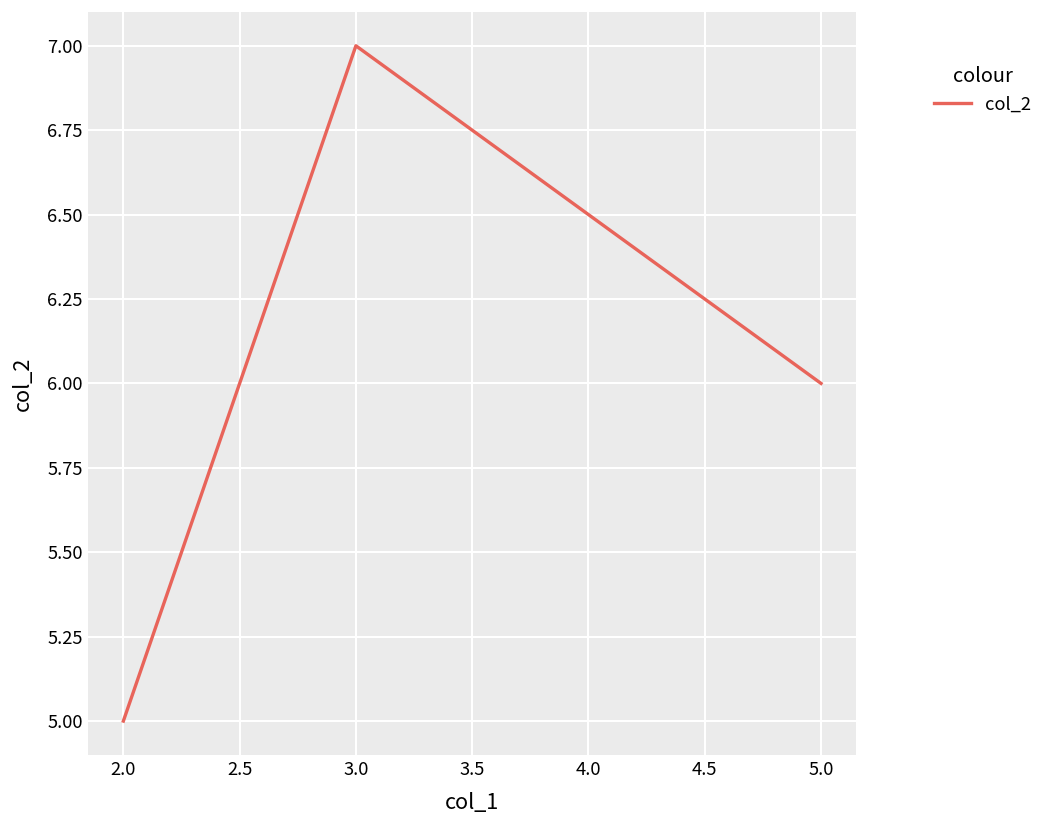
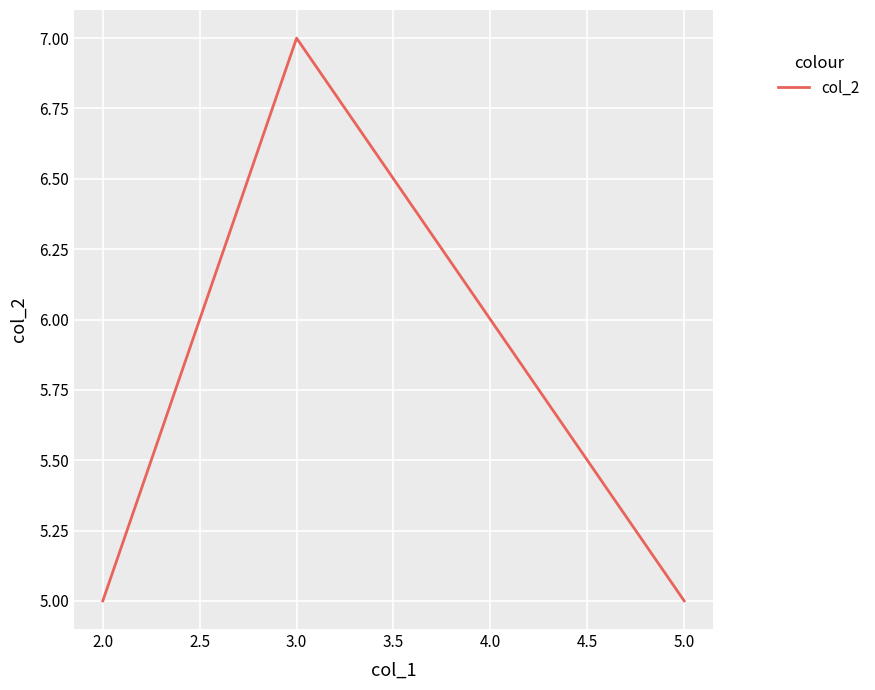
5.0: 6 -> 5
